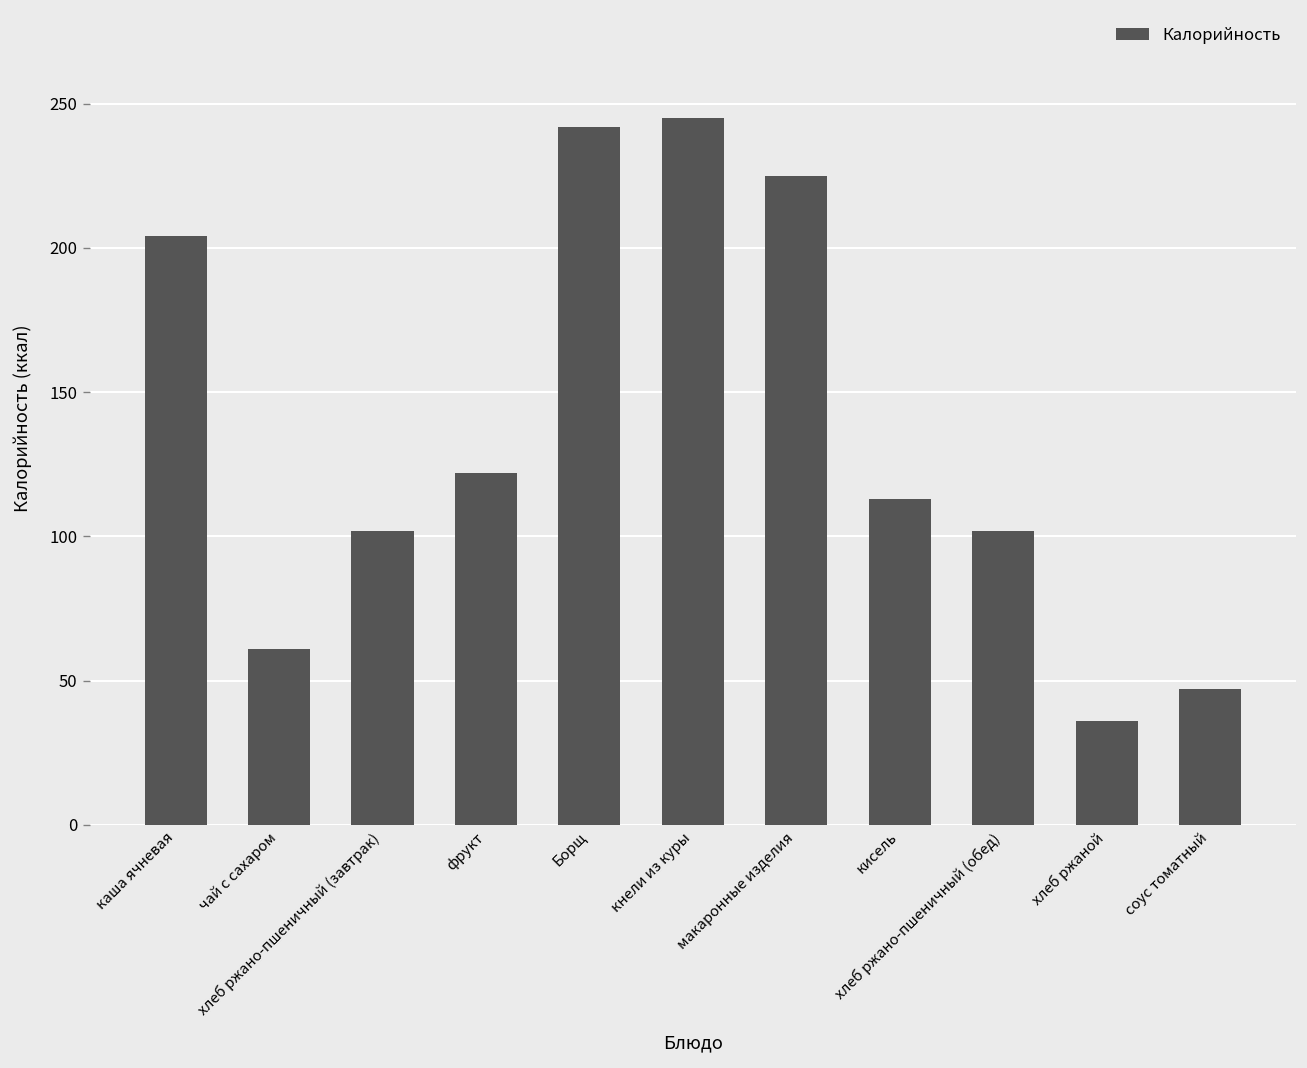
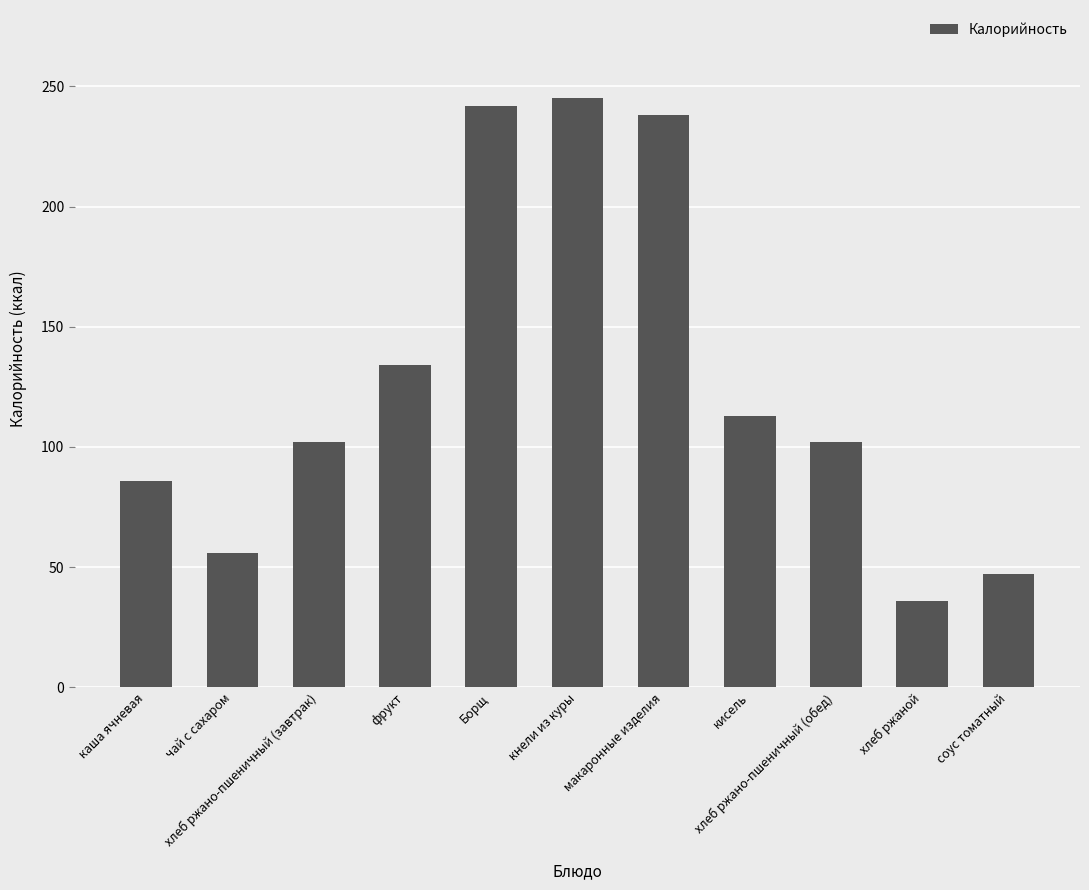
каша ячневая: 204 -> 86
чай с сахаром: 61 -> 56
фрукт: 122 -> 134
макаронные изделия: 225 -> 238
